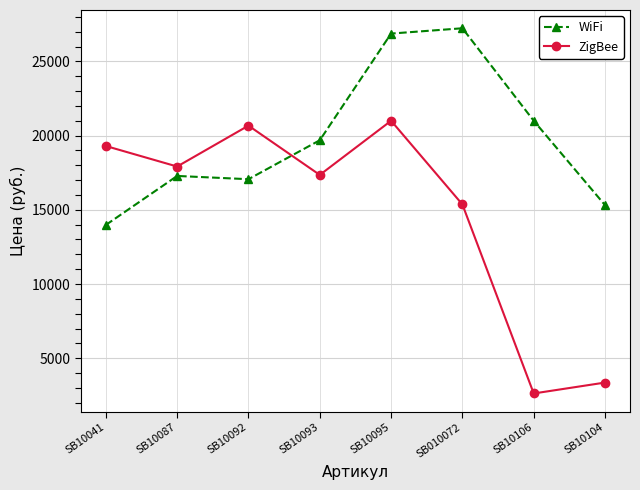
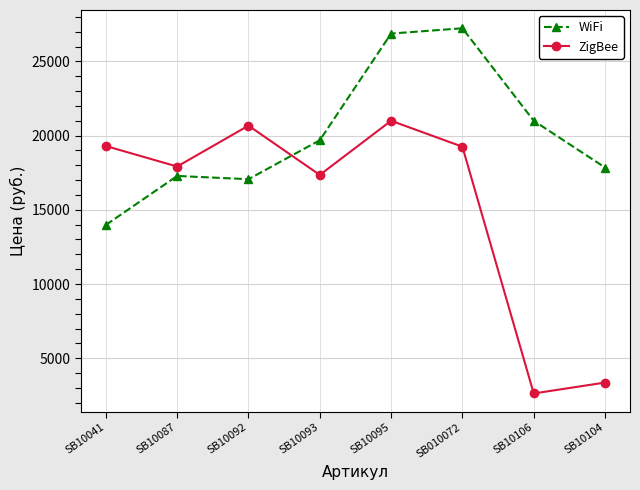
ZigBee, SB010072: 15400 -> 19300
WiFi, SB10104: 15300 -> 17800
